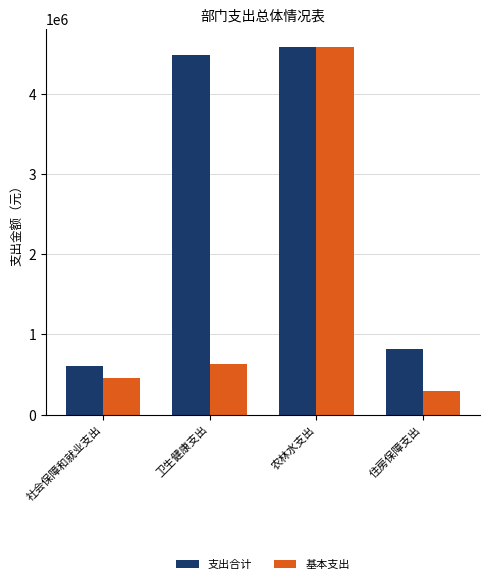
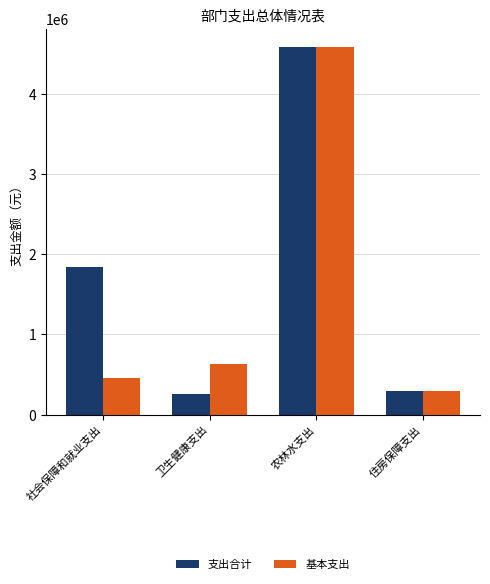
支出合计, 社会保障和就业支出: 600000 -> 1800000
支出合计, 卫生健康支出: 4500000 -> 300000
支出合计, 住房保障支出: 800000 -> 300000
